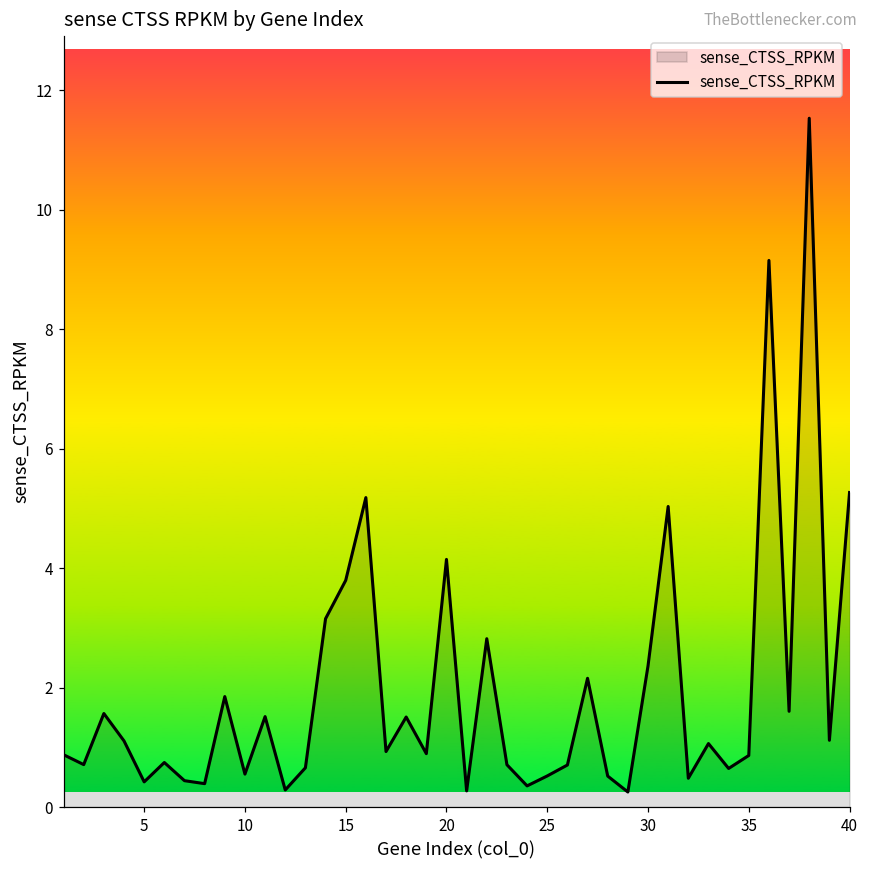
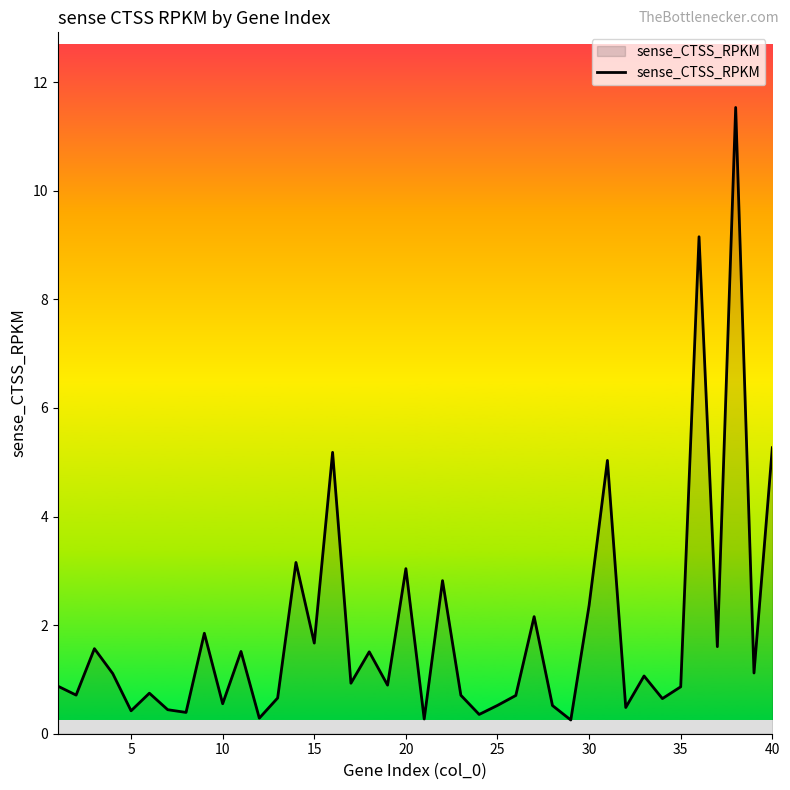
15: 3.8 -> 1.7
20: 4.1 -> 3.0
